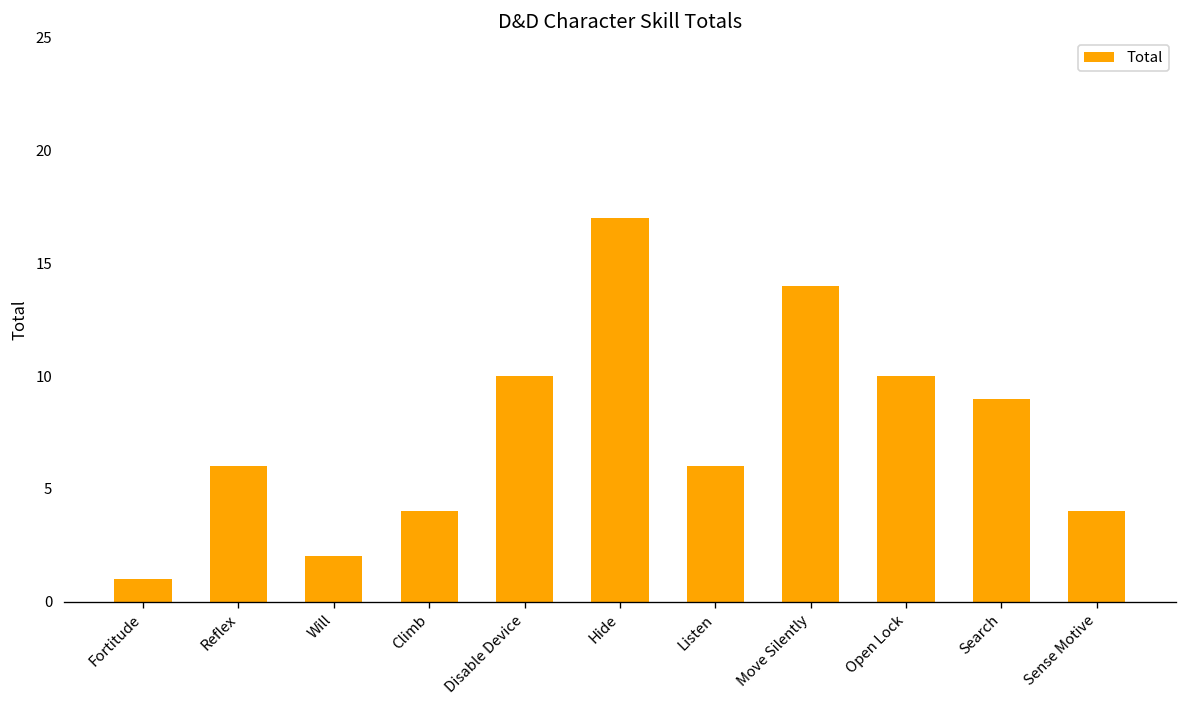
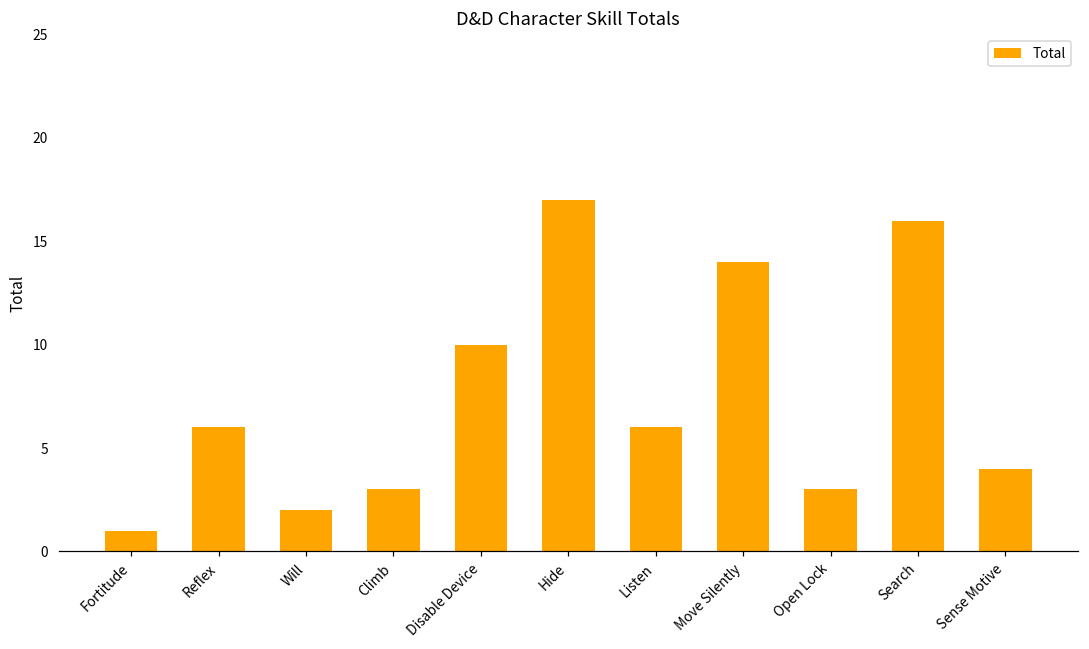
Climb: 4 -> 3
Open Lock: 10 -> 3
Search: 9 -> 16
